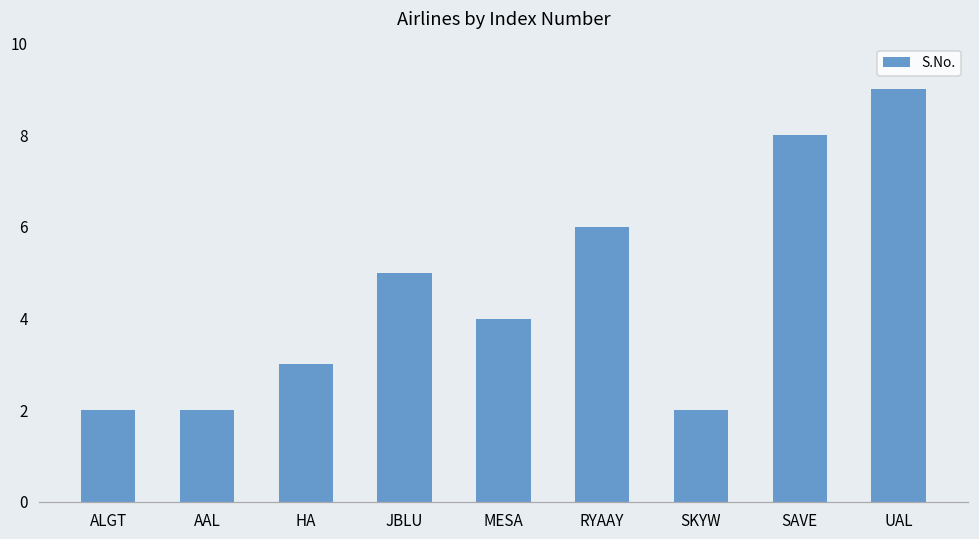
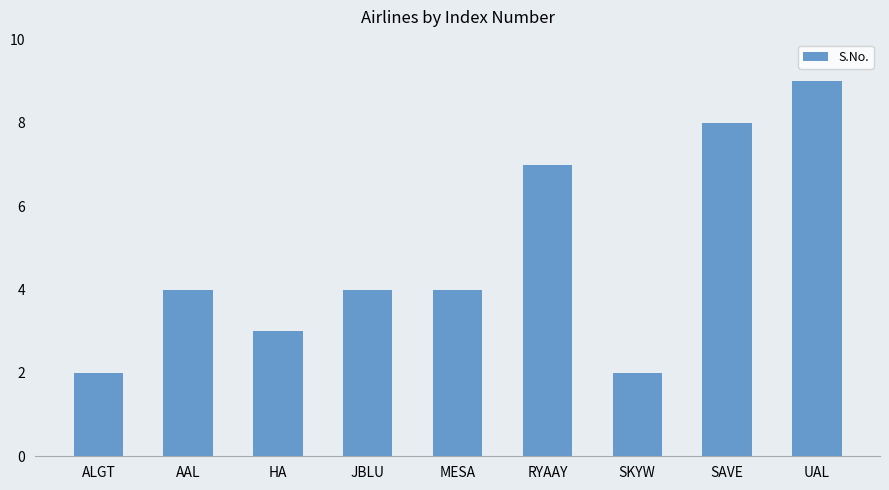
AAL: 2 -> 4
JBLU: 5 -> 4
RYAAY: 6 -> 7
